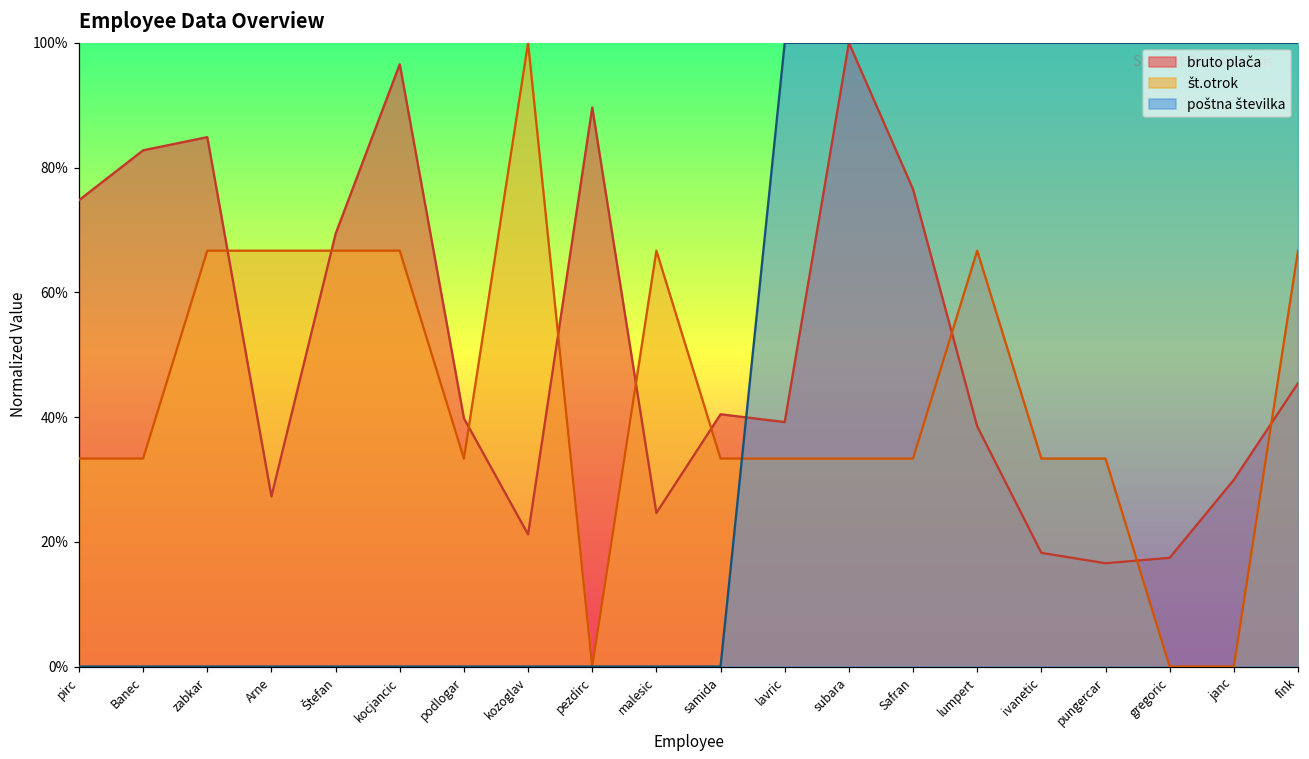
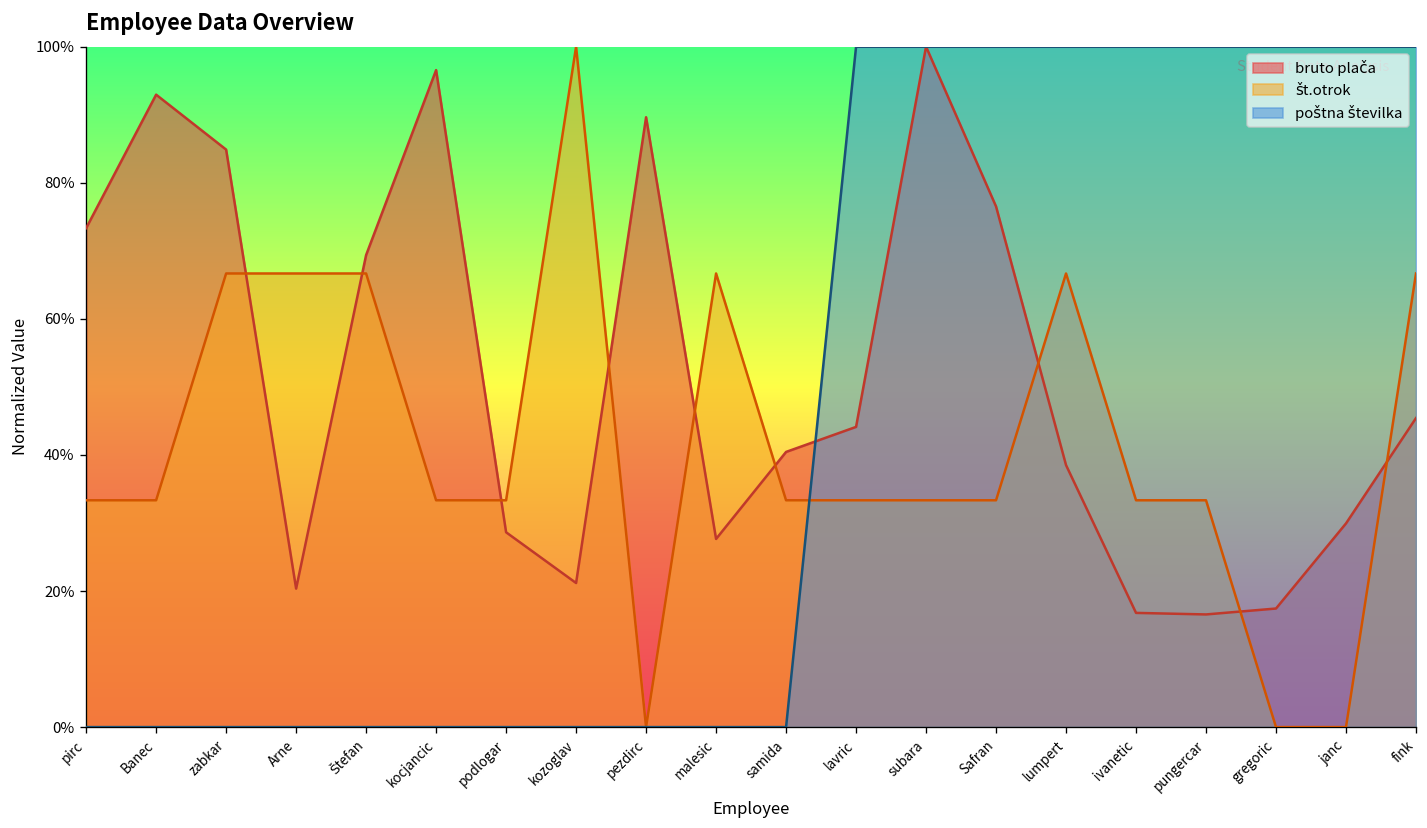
bruto plača, pirc: 75% -> 73%
bruto plača, Banec: 83% -> 93%
bruto plača, Arne: 27% -> 20%
št.otrok, kocjancic: 67% -> 33%
bruto plača, podlogar: 40% -> 29%
bruto plača, malesic: 25% -> 28%
bruto plača, lavric: 39% -> 44%
bruto plača, ivanetic: 18% -> 17%
